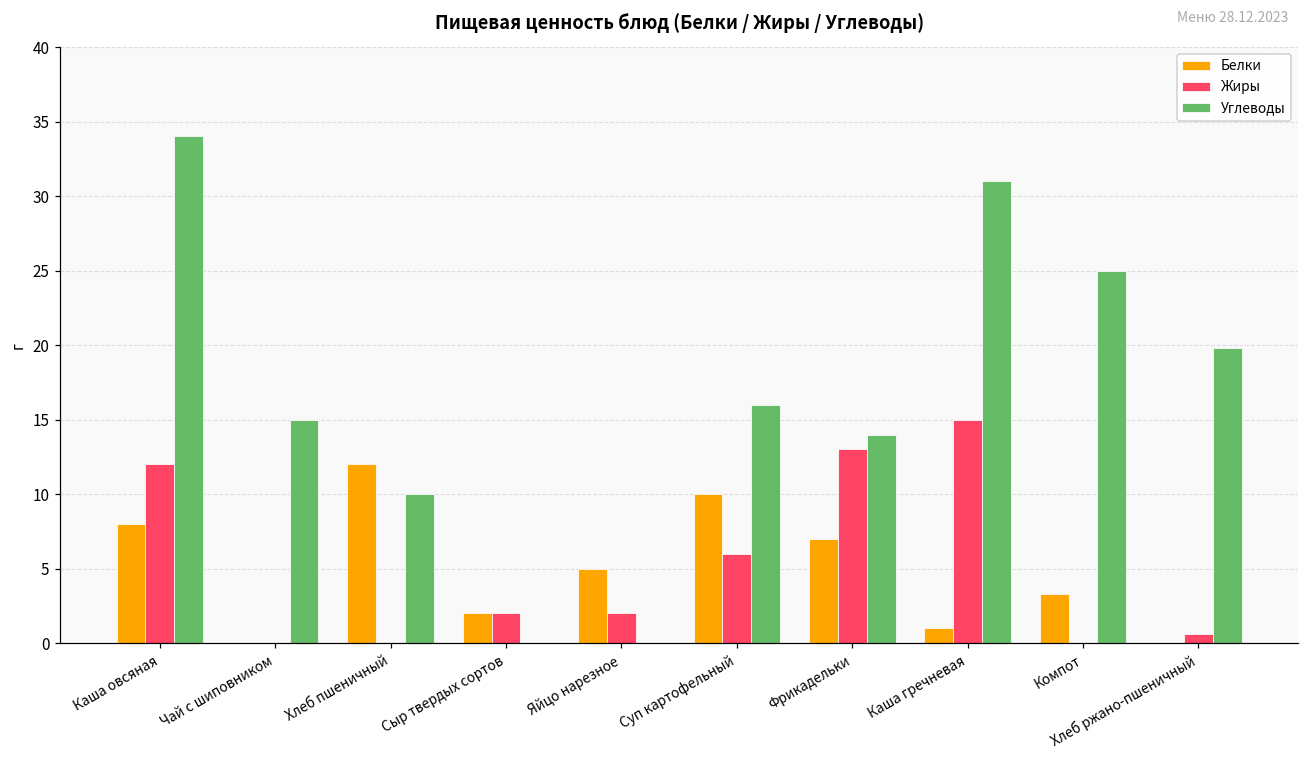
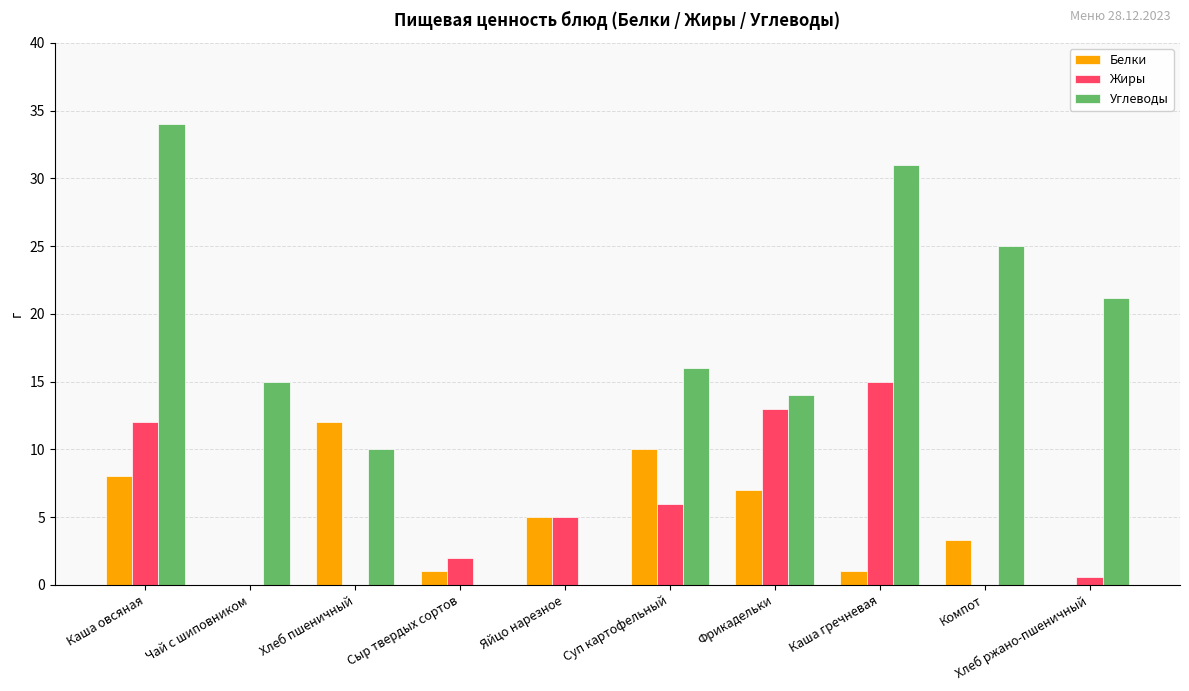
Белки, Сыр твердых сортов: 2 -> 1
Жиры, Яйцо нарезное: 2 -> 5
Углеводы, Хлеб ржано-пшеничный: 19.8 -> 21.2
